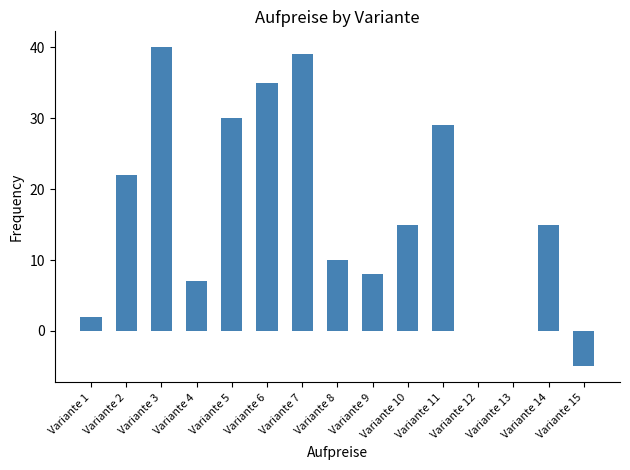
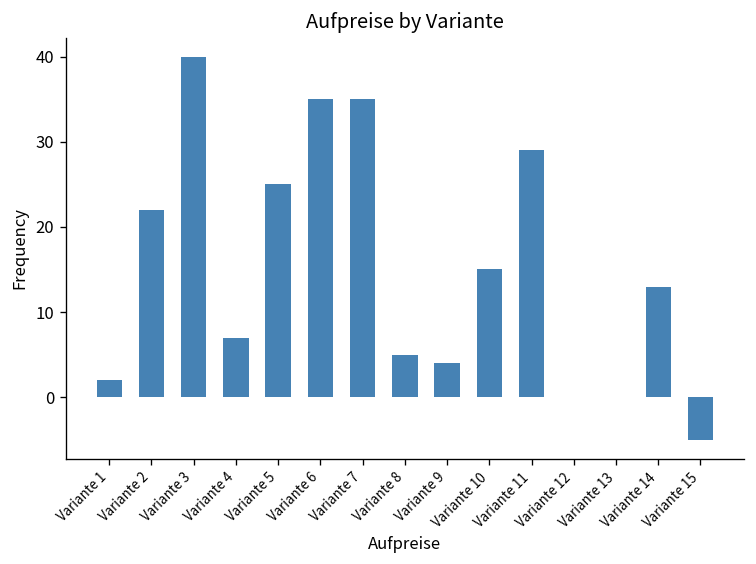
Variante 5: 30 -> 25
Variante 7: 39 -> 35
Variante 8: 10 -> 5
Variante 9: 8 -> 4
Variante 14: 15 -> 13
